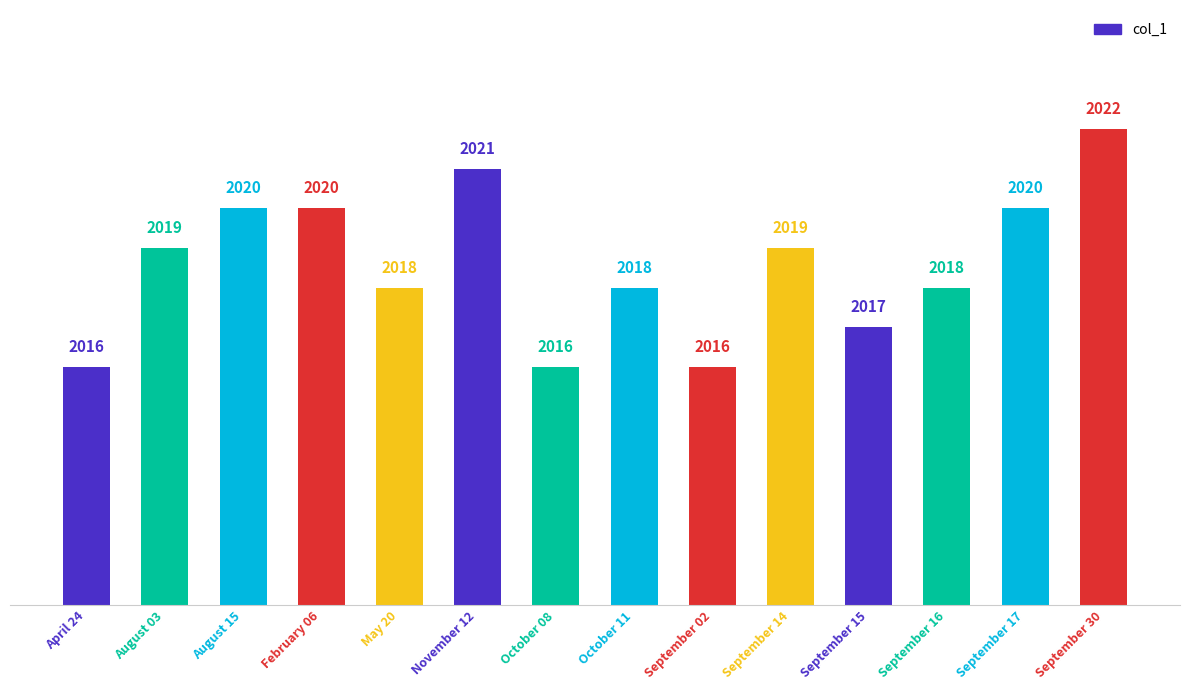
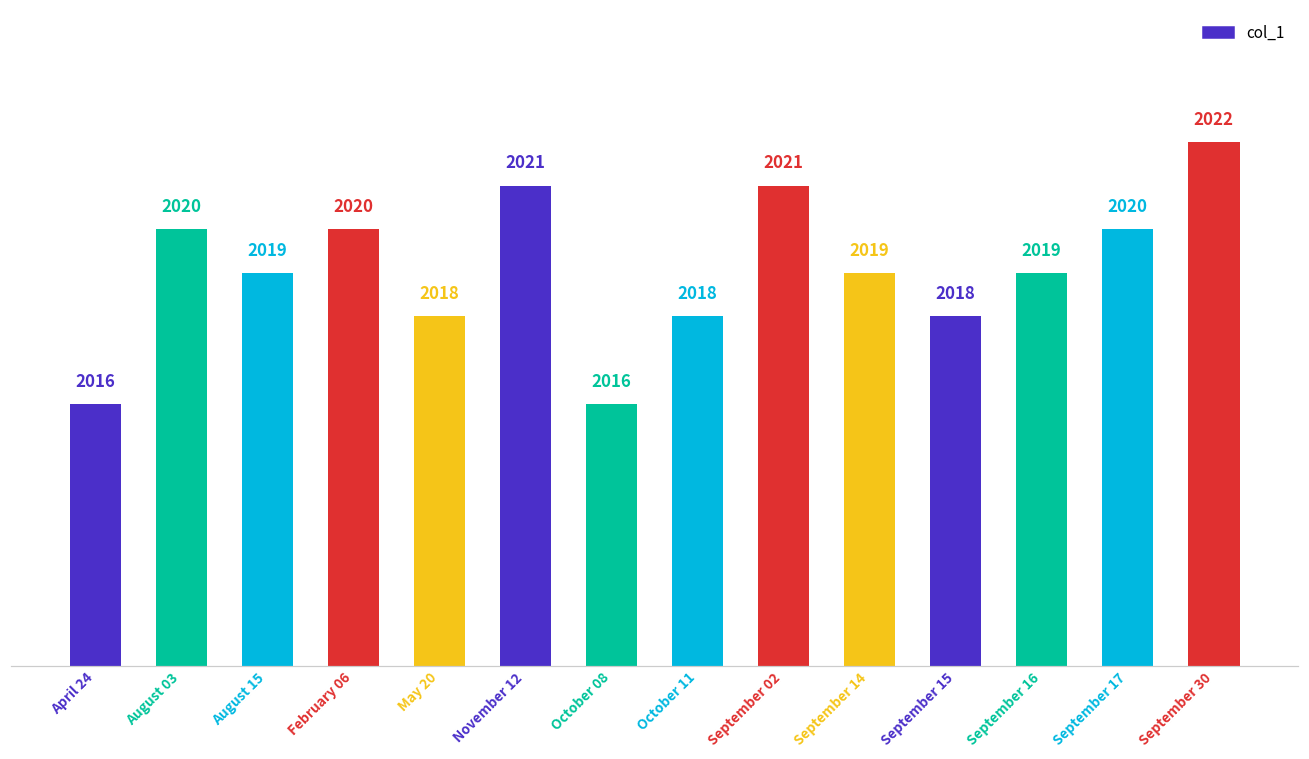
August 03: 2019 -> 2020
August 15: 2020 -> 2019
September 02: 2016 -> 2021
September 15: 2017 -> 2018
September 16: 2018 -> 2019
